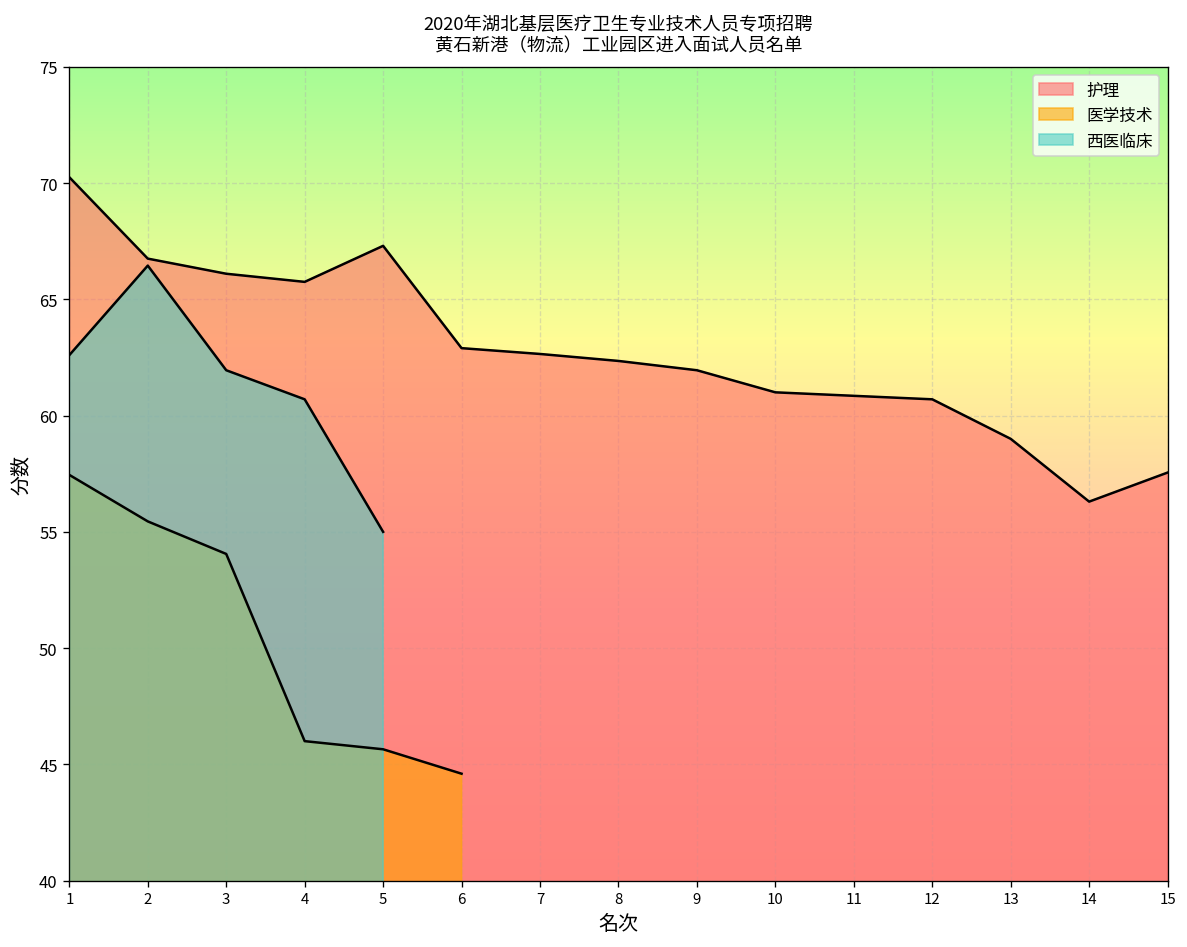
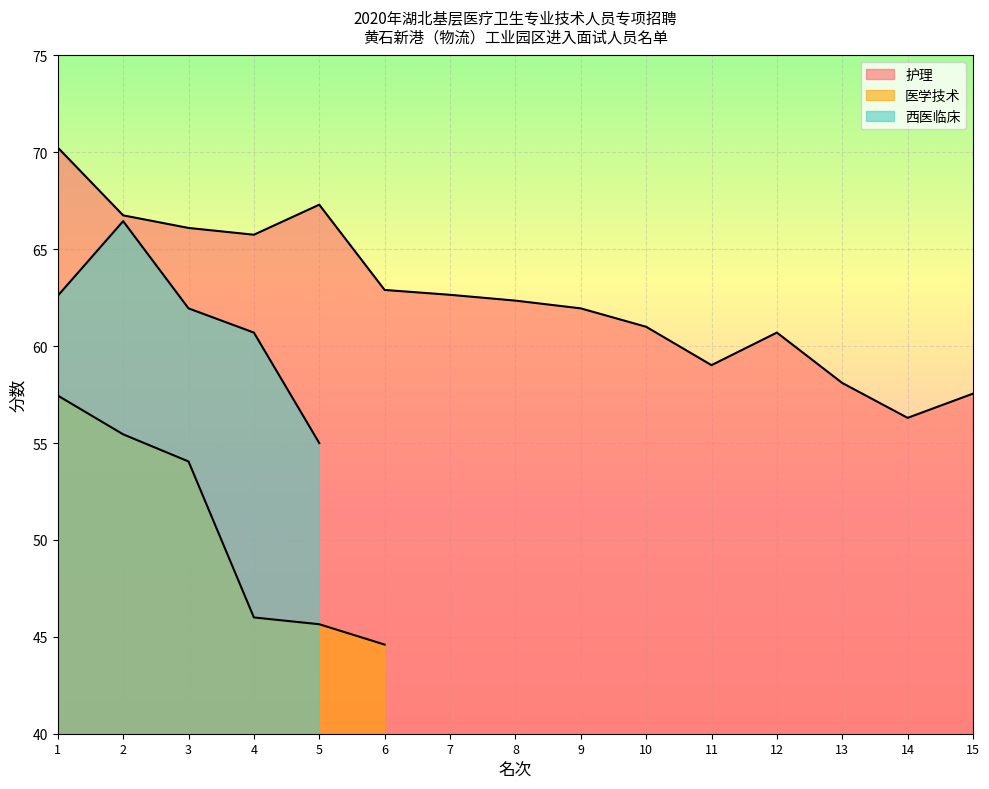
护理, 11: 60.9 -> 59.0
护理, 13: 59.0 -> 58.1
